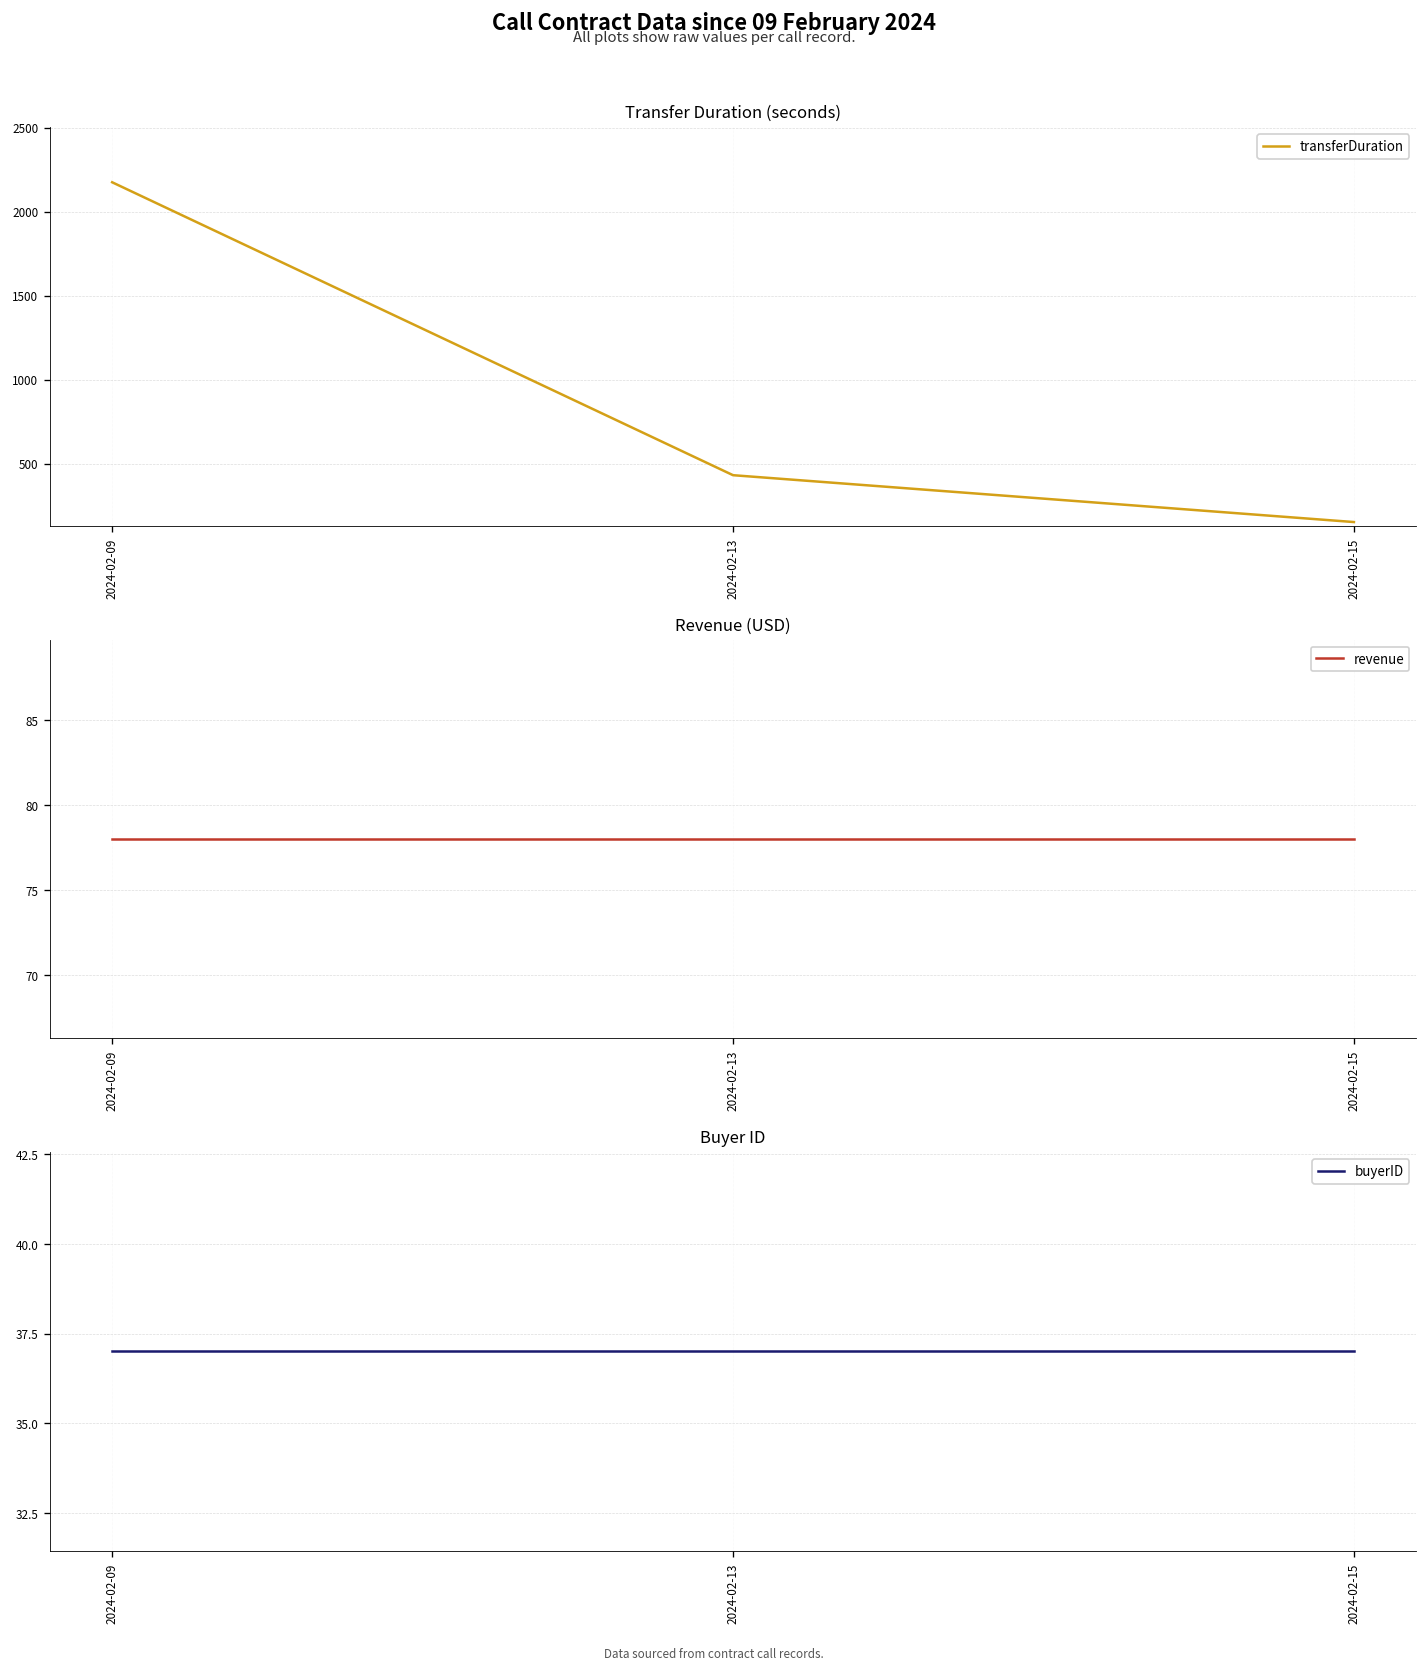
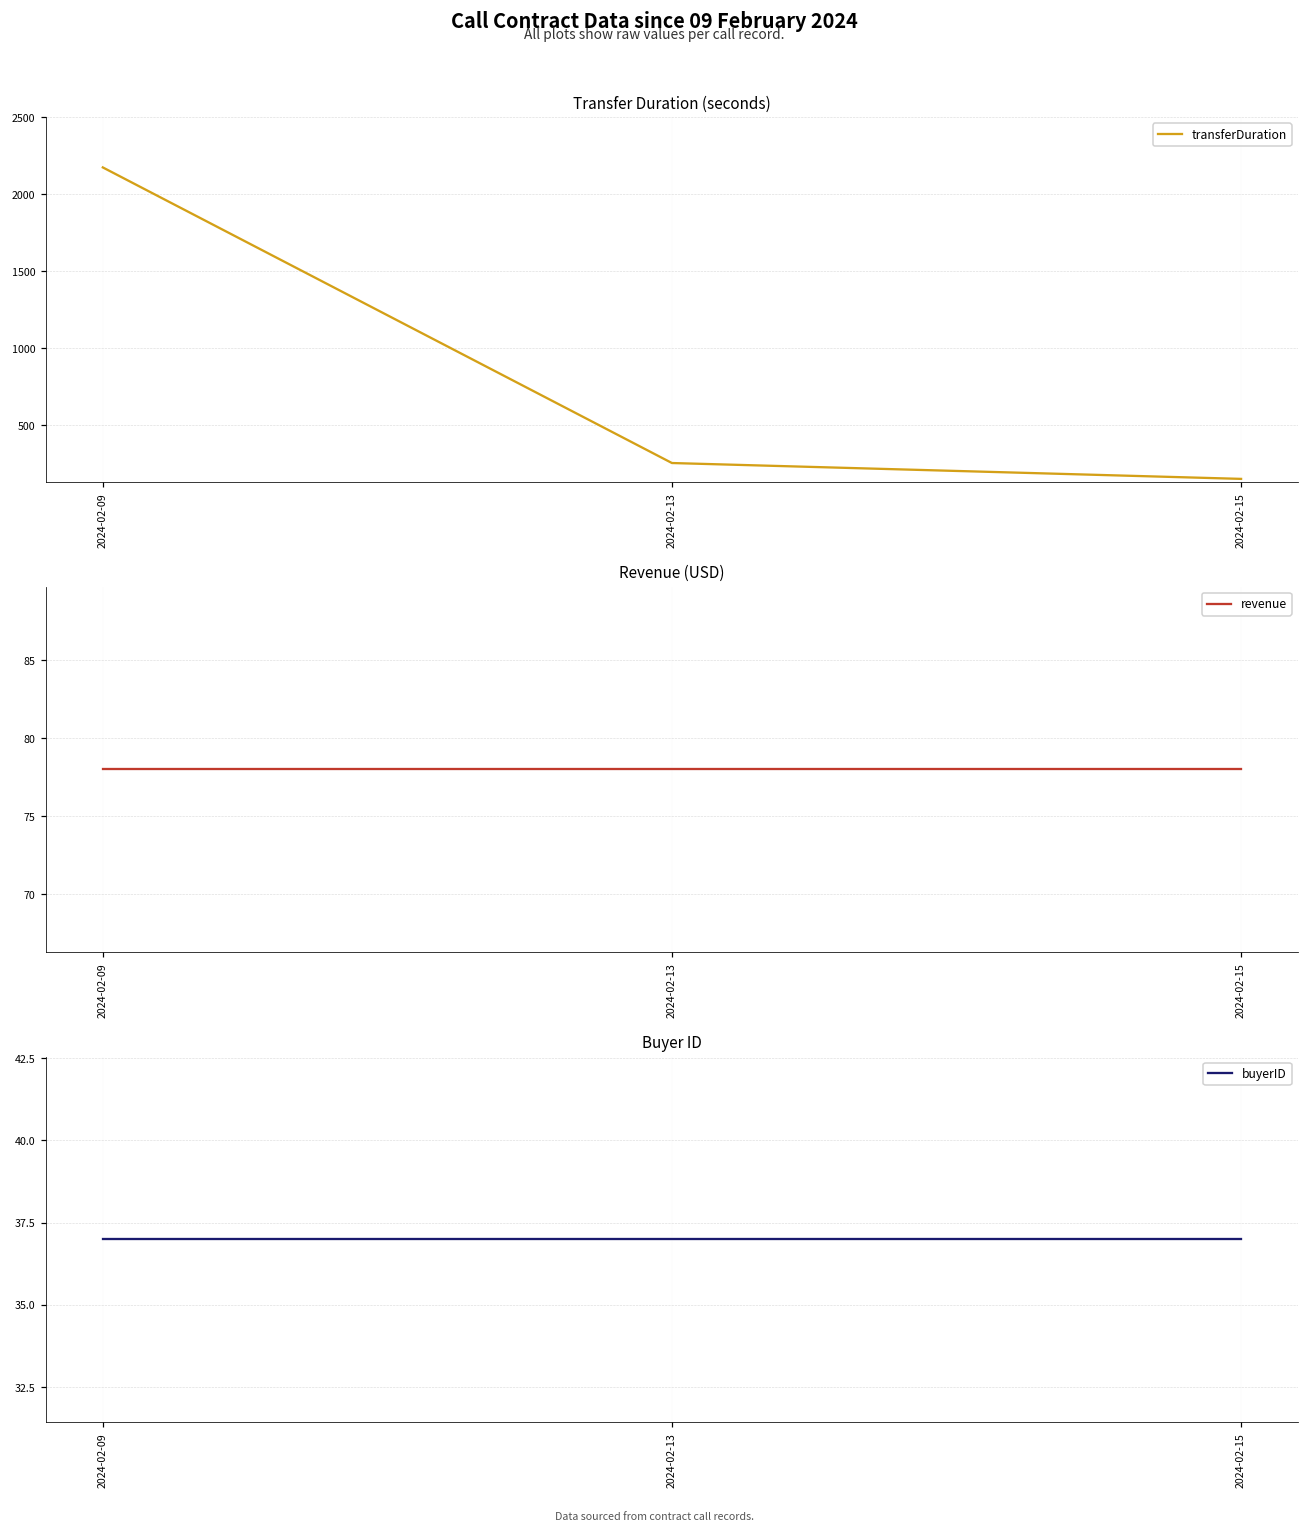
Transfer Duration (seconds), 2024-02-13: 430 -> 260
